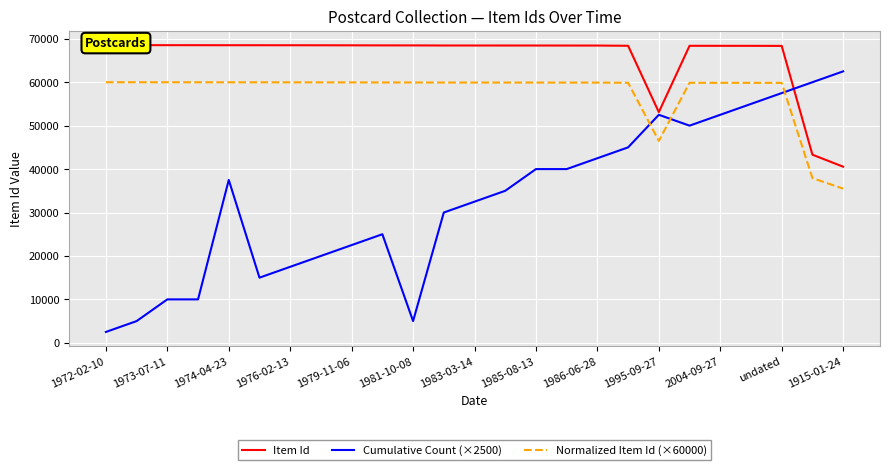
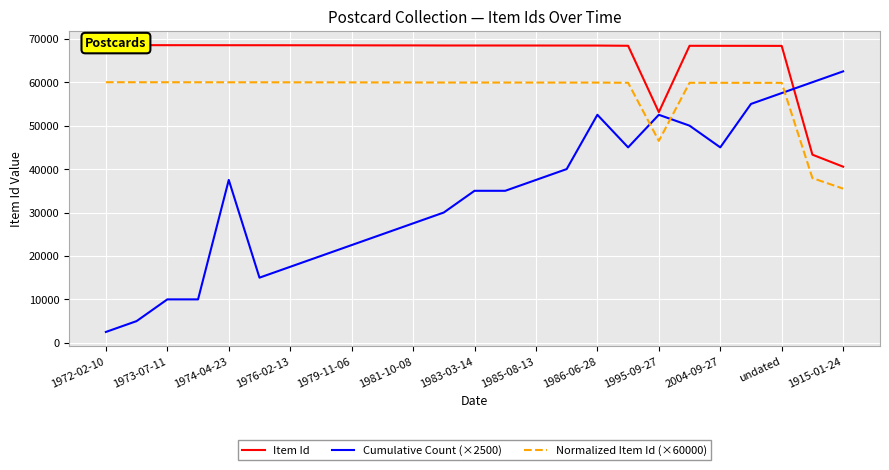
Cumulative Count (×2500), 1981-10-08: 5000 -> 28000
Cumulative Count (×2500), 1983-03-14: 33000 -> 35000
Cumulative Count (×2500), 1985-08-13: 40000 -> 38000
Cumulative Count (×2500), 1986-06-28: 43000 -> 53000
Cumulative Count (×2500), 2004-09-27: 53000 -> 45000
